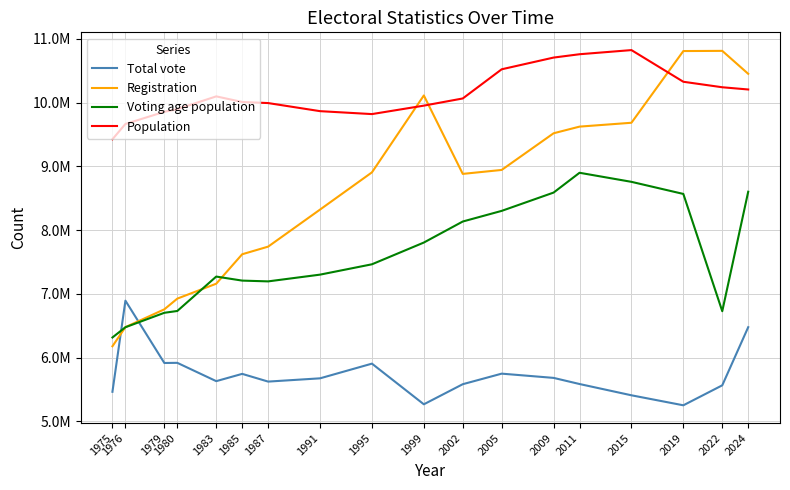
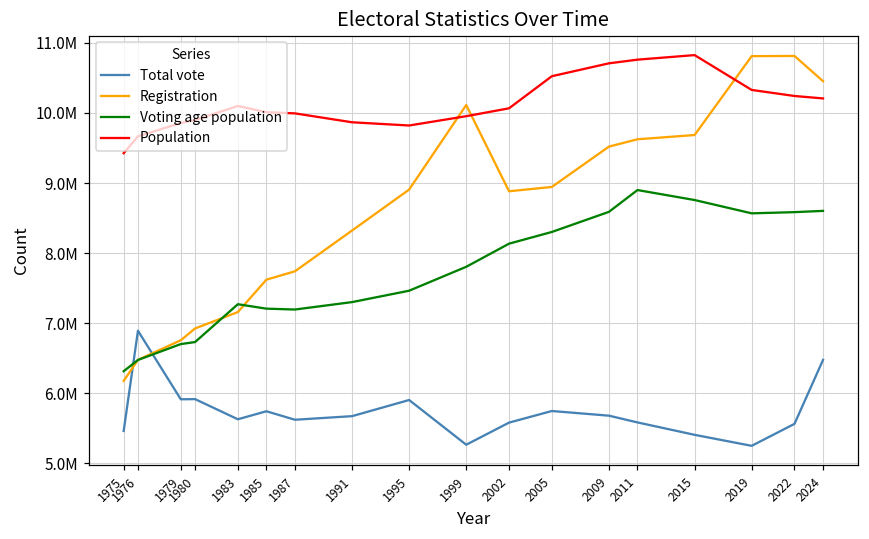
Voting age population, 2022: 6700000 -> 8600000
